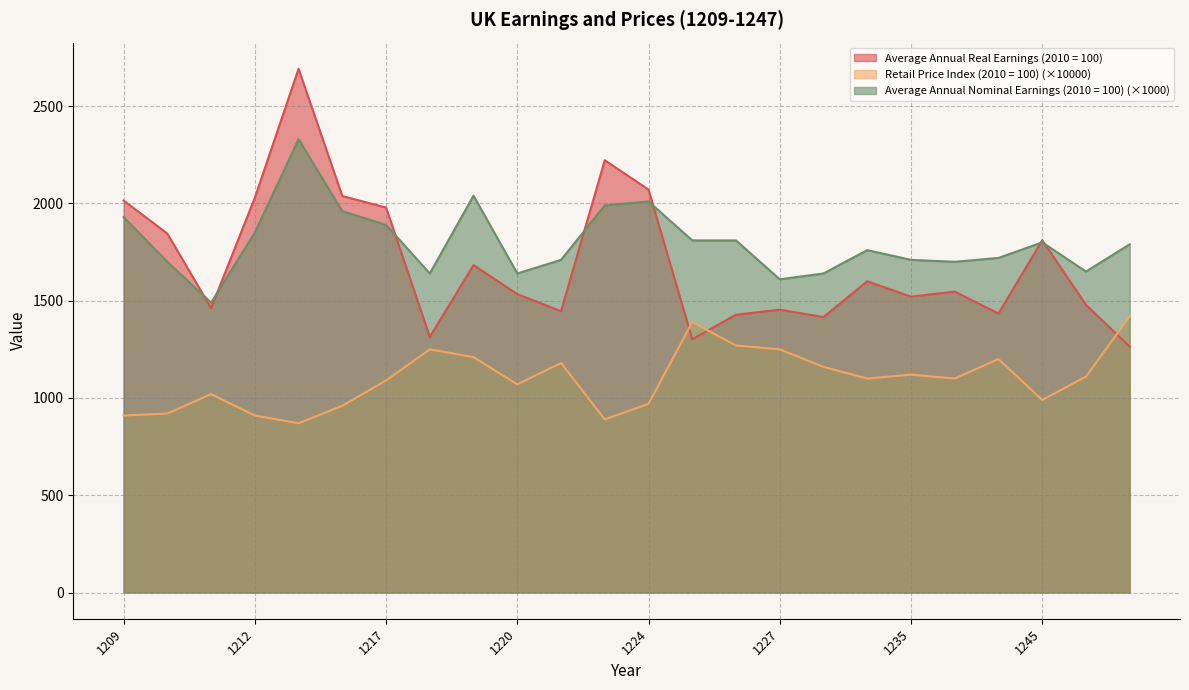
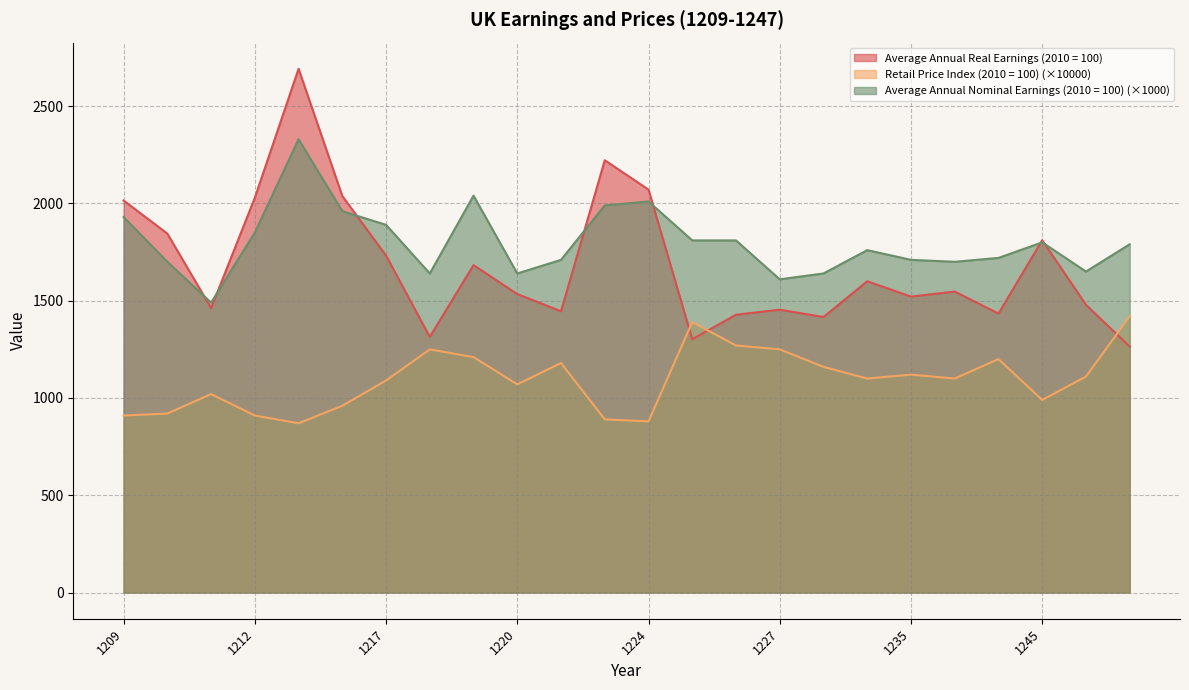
Average Annual Real Earnings (2010 = 100), 1217: 1980 -> 1730
Retail Price Index (2010 = 100) (×10000), 1224: 970 -> 880
